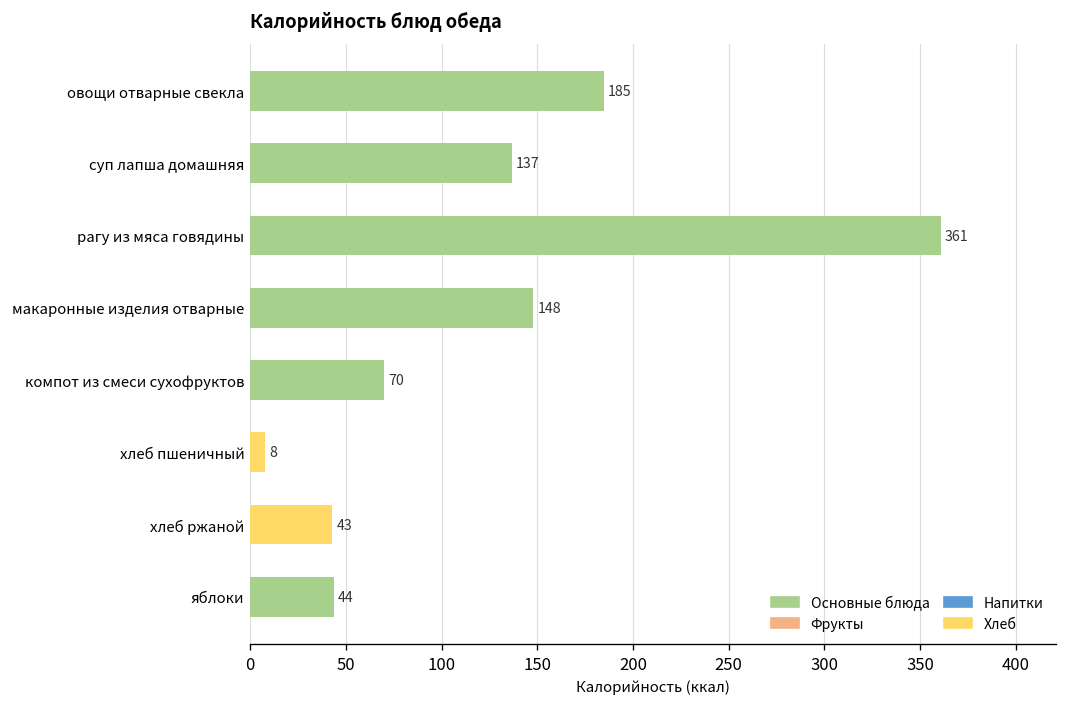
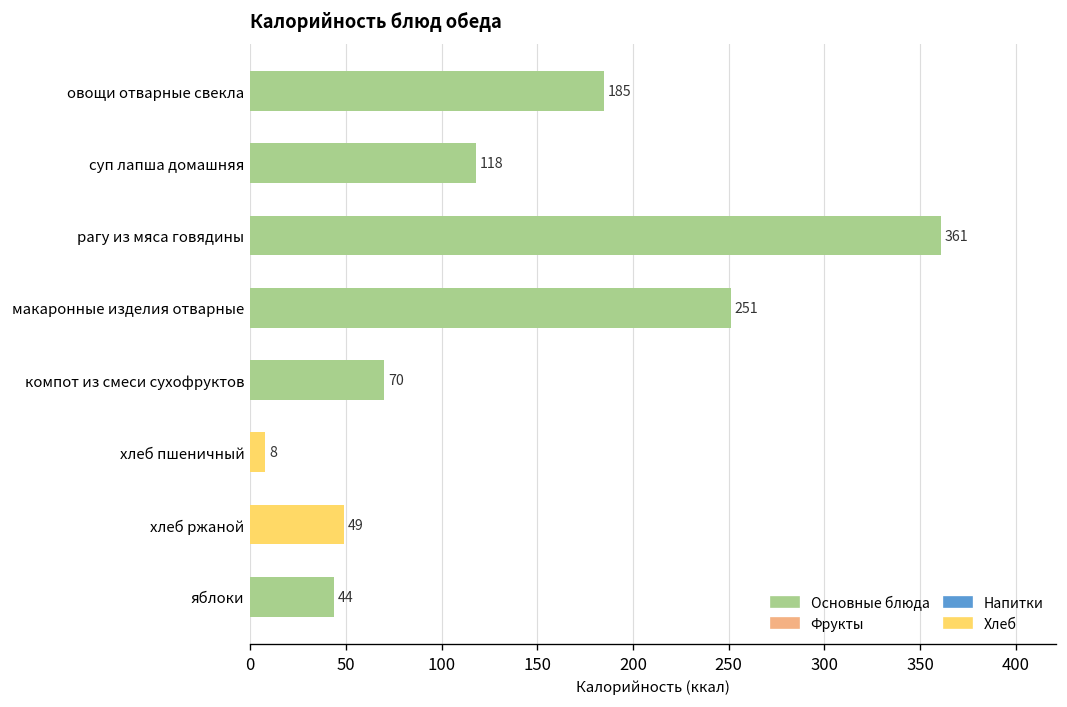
суп лапша домашняя: 137 -> 118
макаронные изделия отварные: 148 -> 251
хлеб ржаной: 43 -> 49
